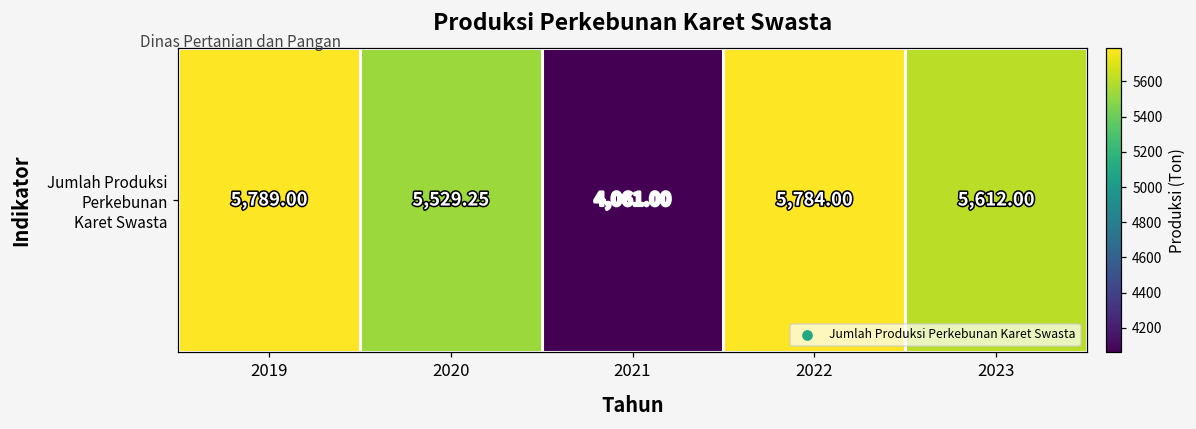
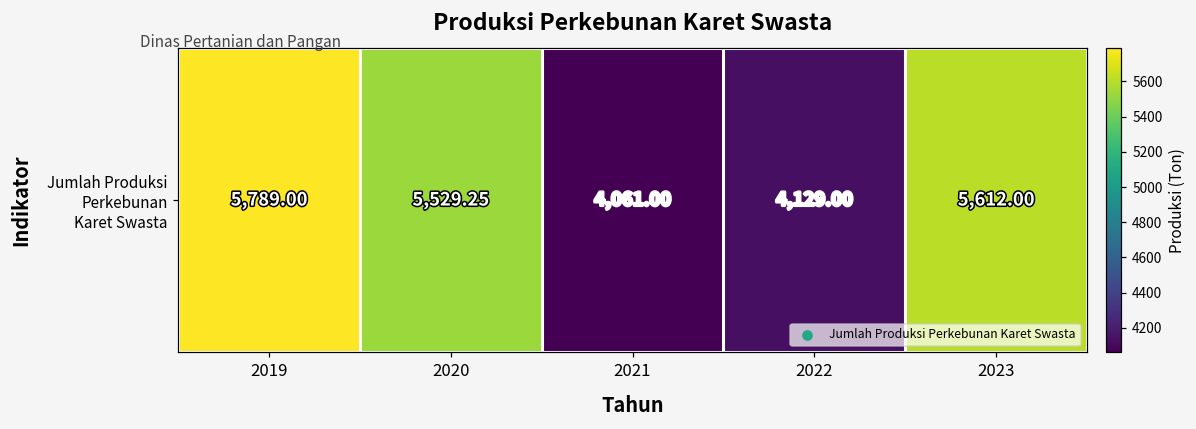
Jumlah Produksi Perkebunan Karet Swasta, 2022: 5,784.00 -> 4,129.00
